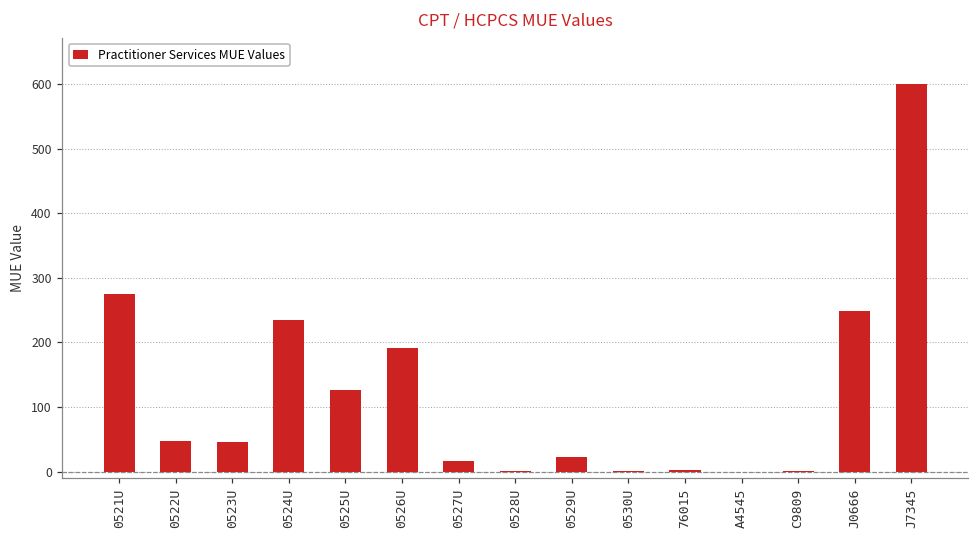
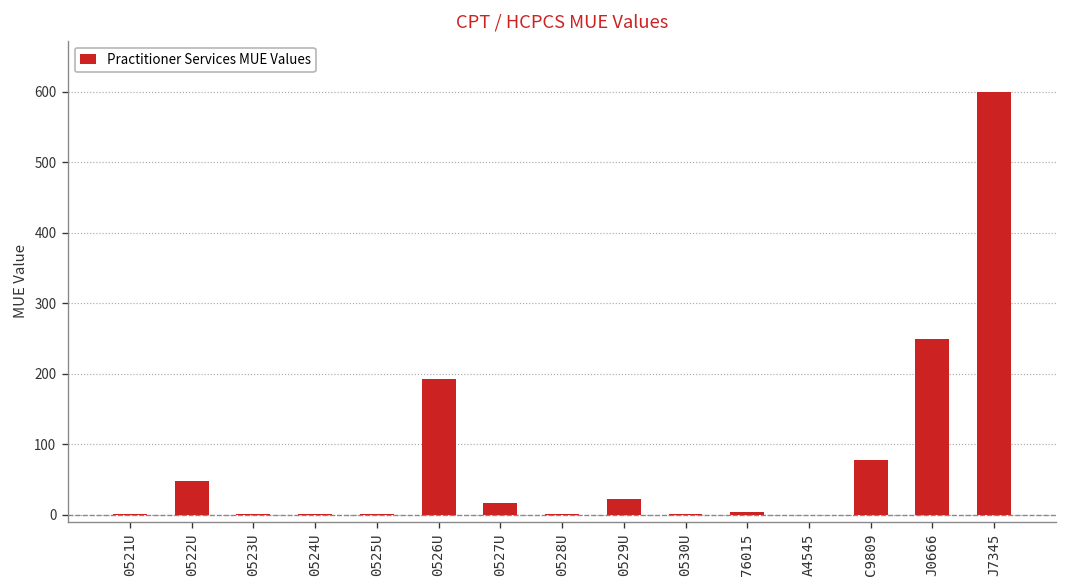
0521U: 280 -> 0
0523U: 50 -> 0
0524U: 230 -> 0
0525U: 130 -> 0
C9809: 0 -> 80
